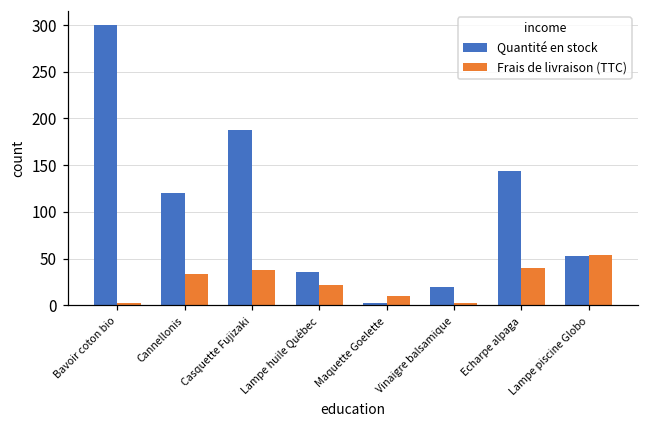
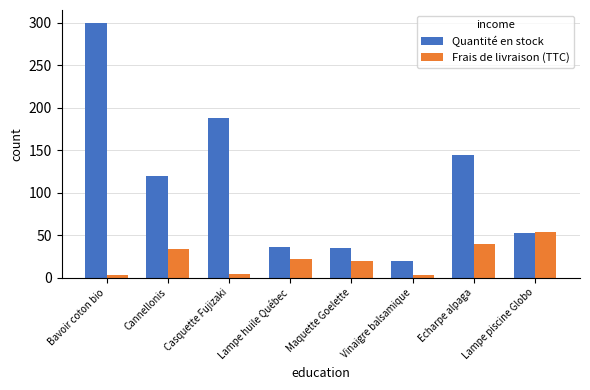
Frais de livraison (TTC), Casquette Fujizaki: 40 -> 0
Quantité en stock, Maquette Goelette: 0 -> 40
Frais de livraison (TTC), Maquette Goelette: 10 -> 20
